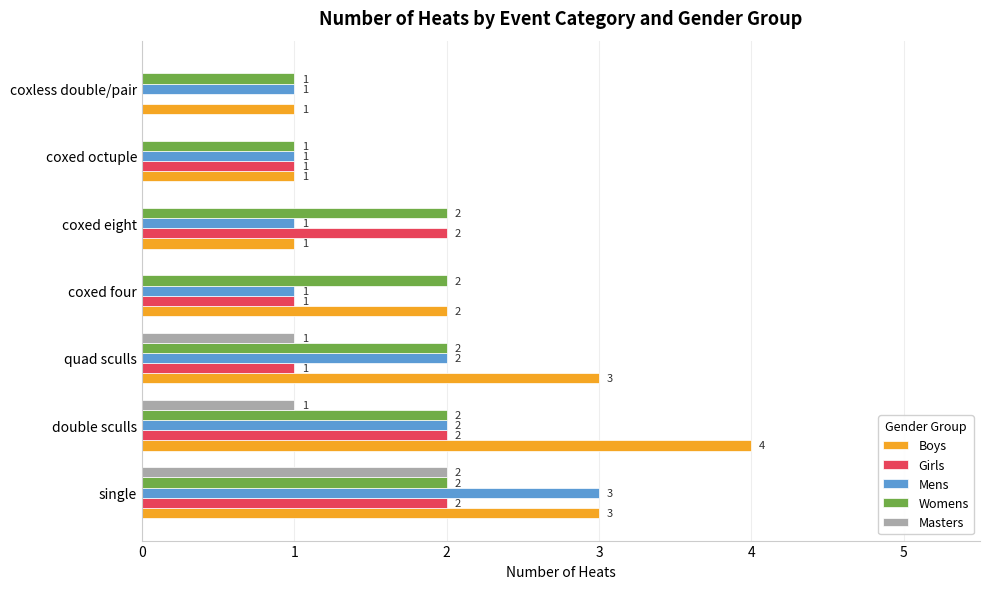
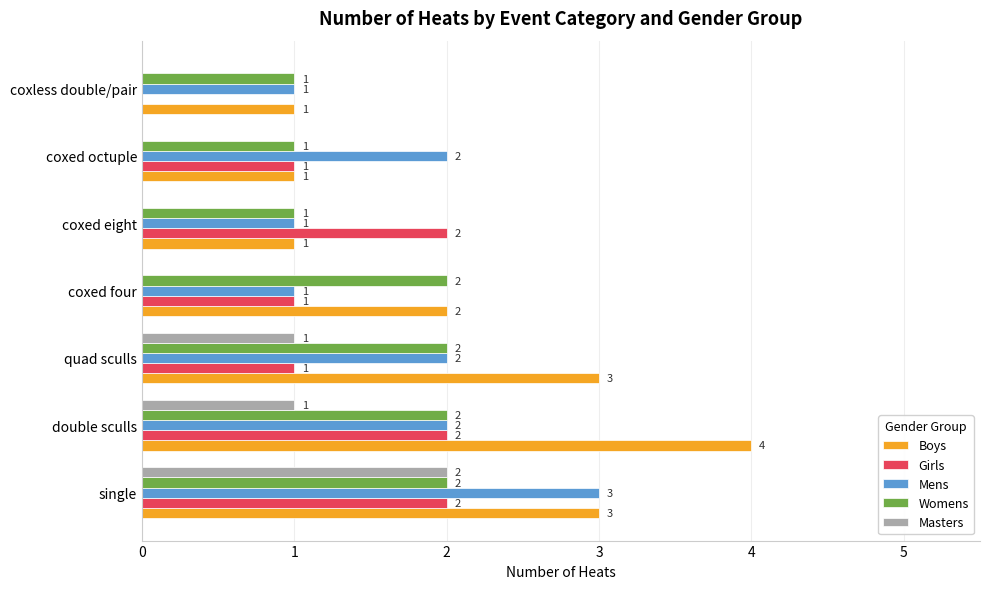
Mens, coxed octuple: 1 -> 2
Womens, coxed eight: 2 -> 1
